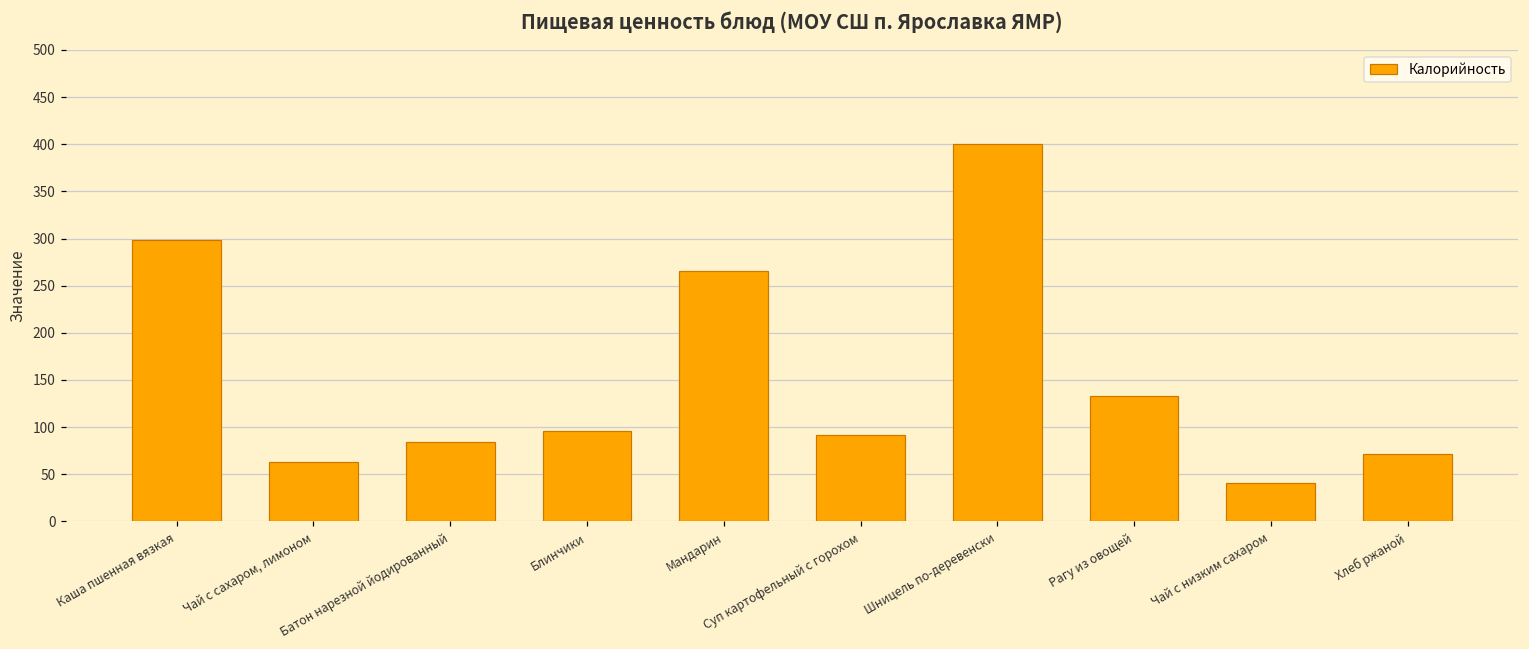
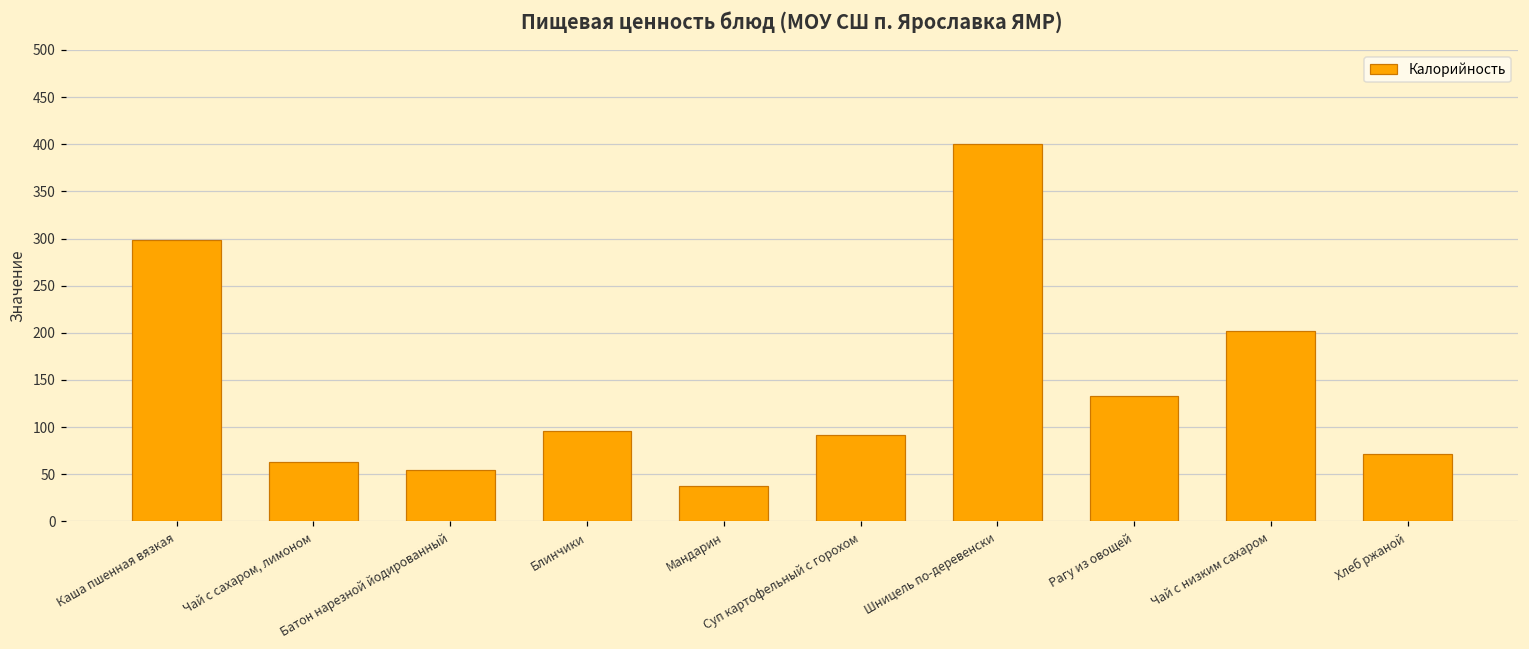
Батон нарезной йодированный: 80 -> 50
Мандарин: 270 -> 40
Чай с низким сахаром: 40 -> 200
